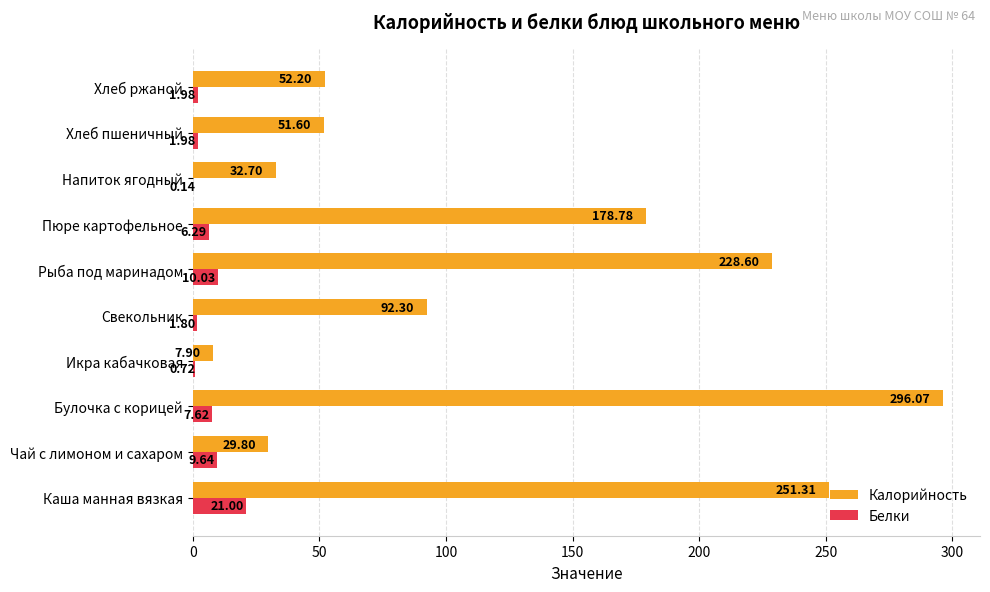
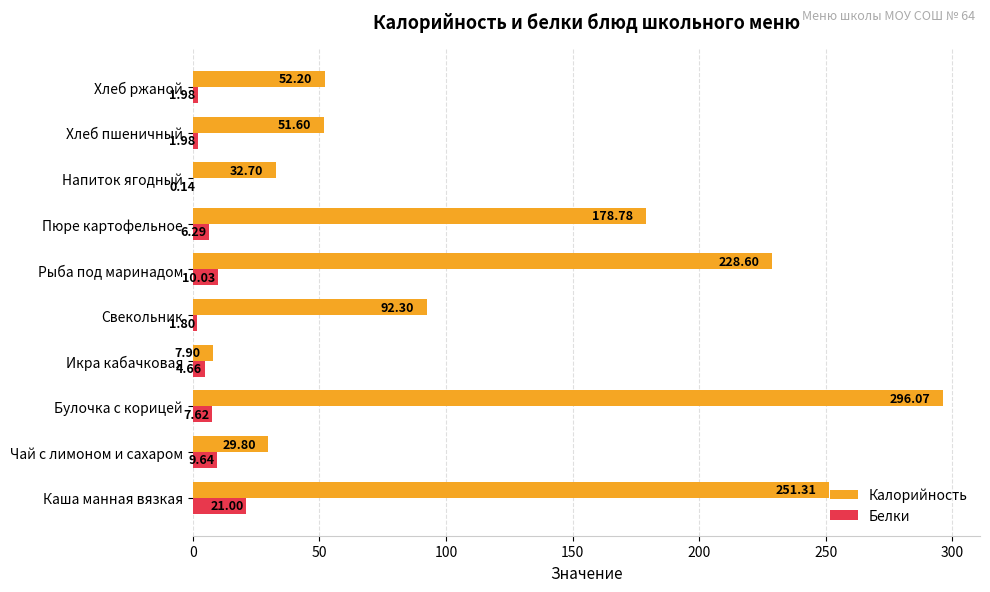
Белки, Икра кабачковая: 0.72 -> 4.66
